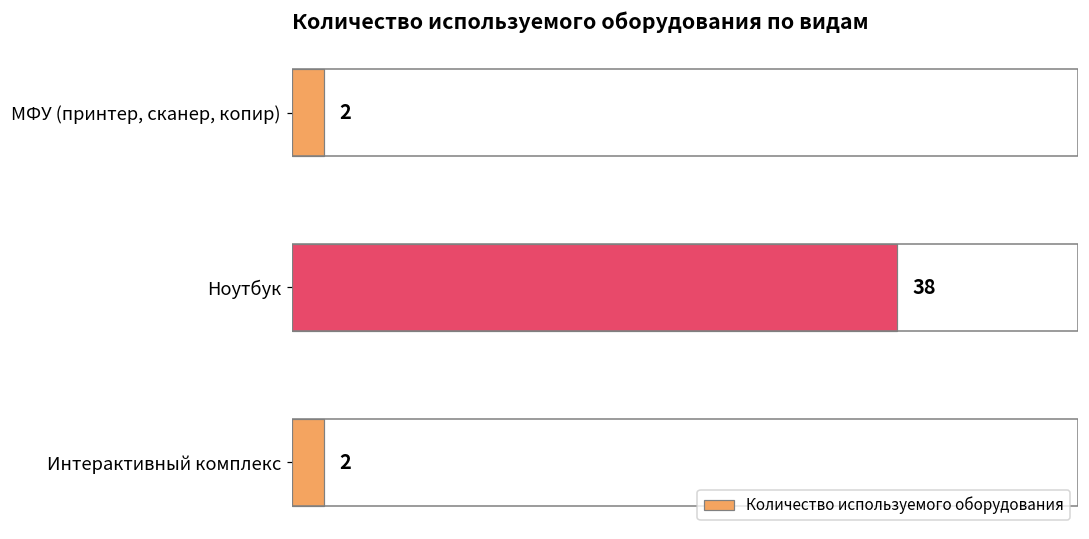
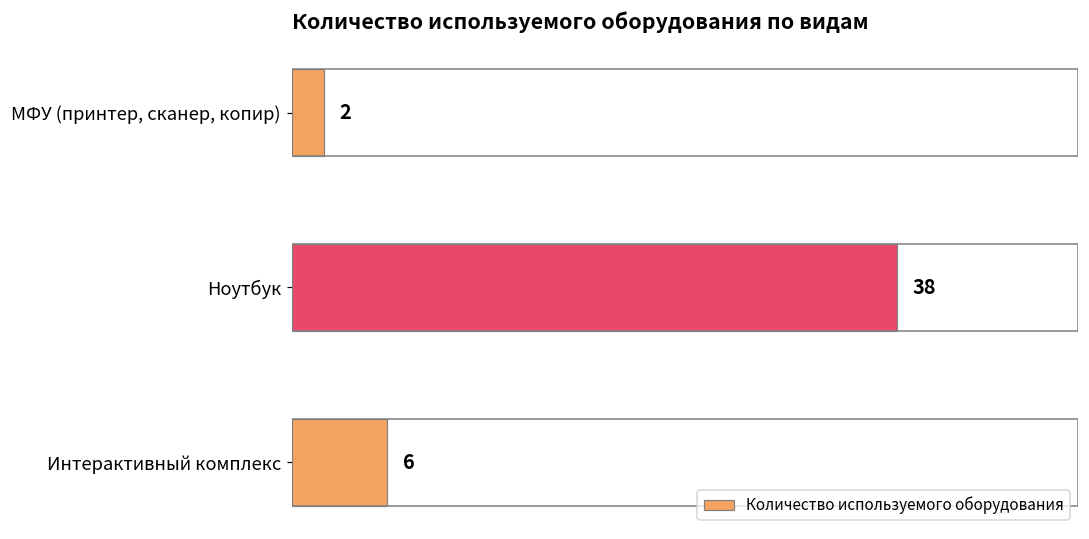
Интерактивный комплекс: 2 -> 6
